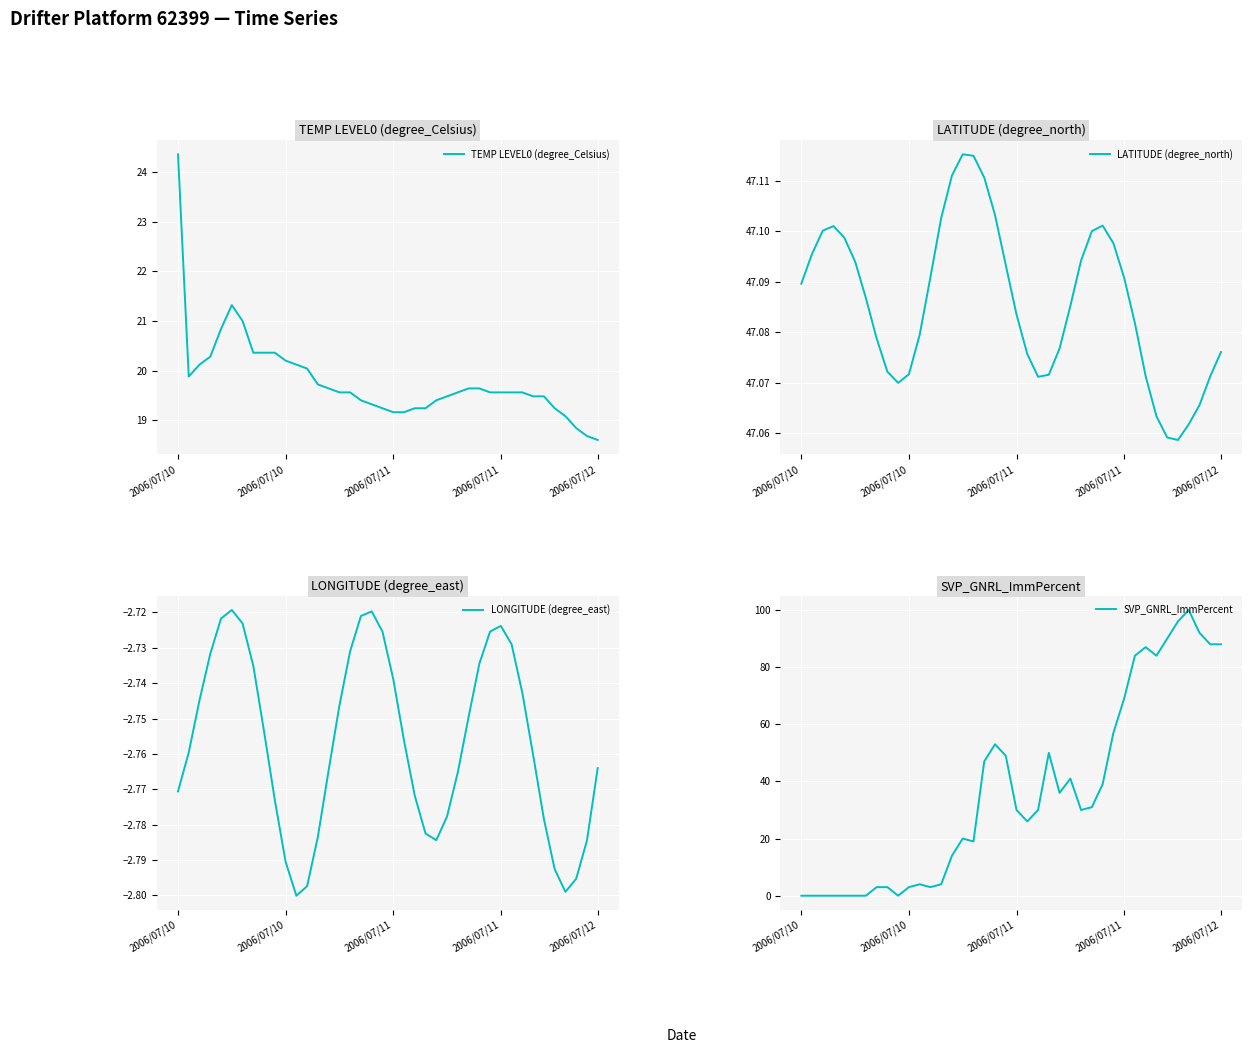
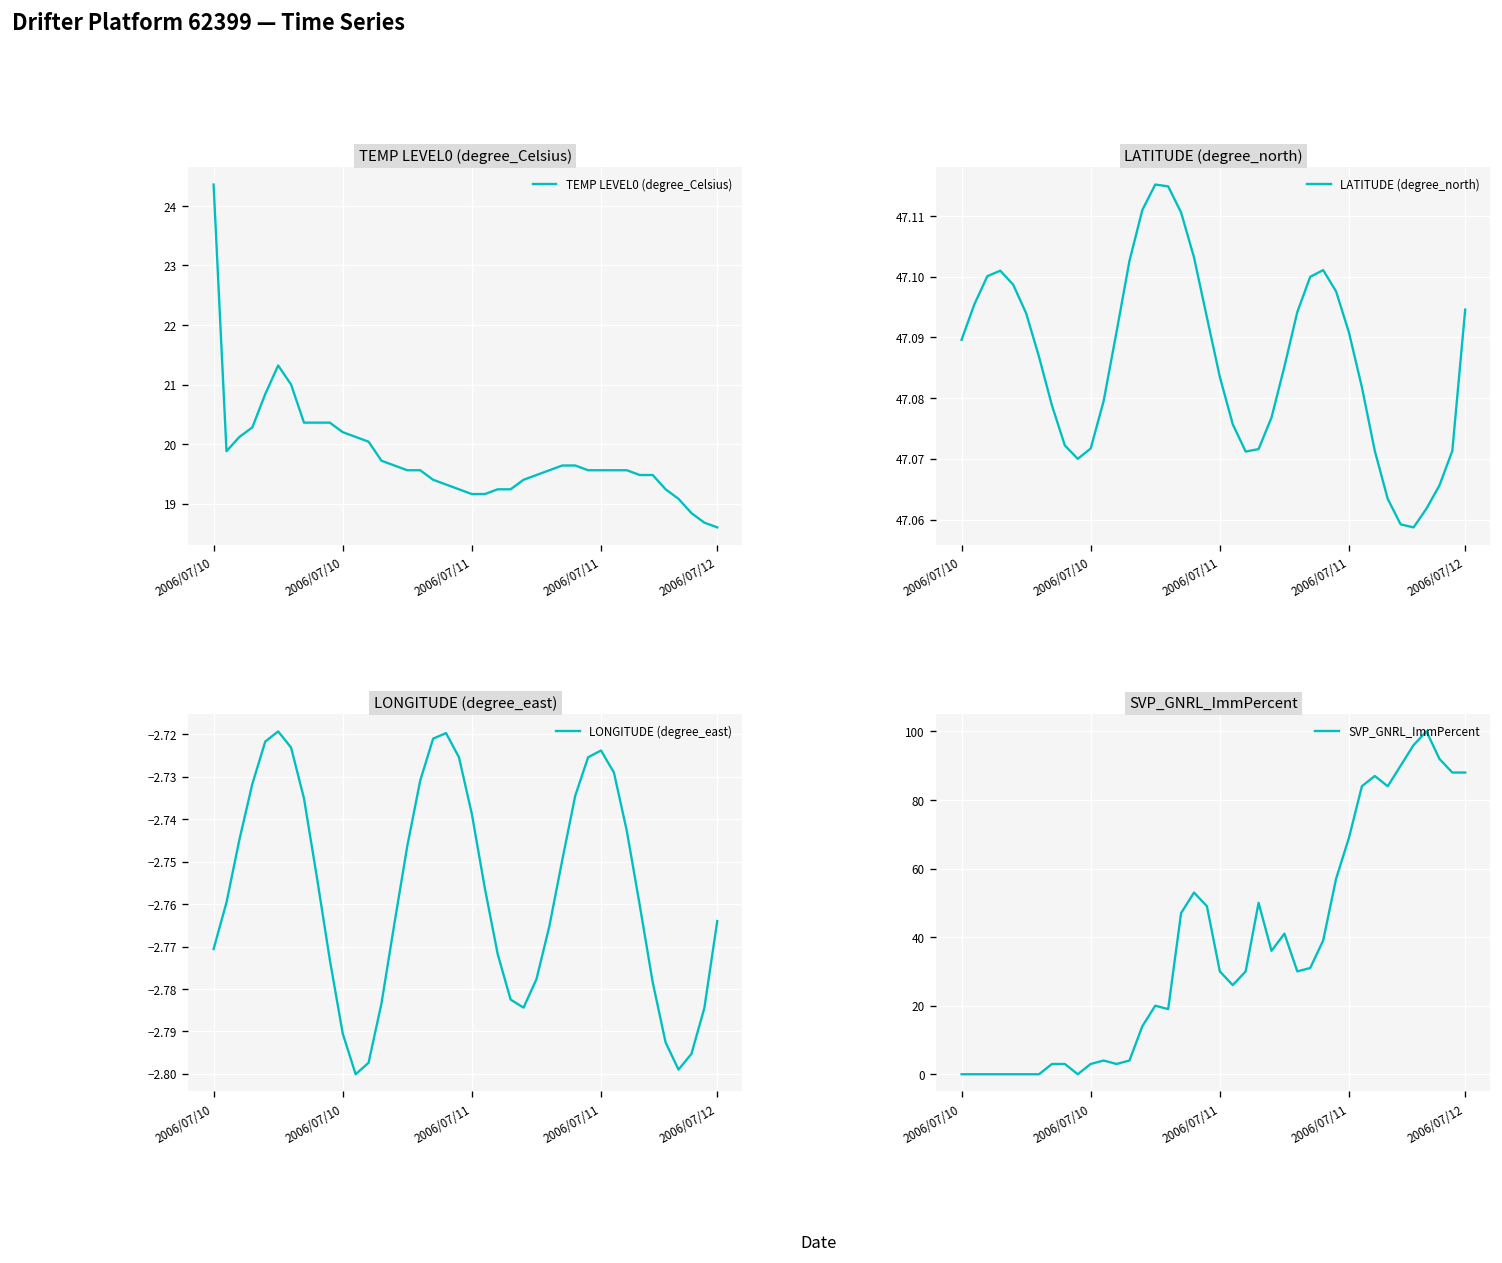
LATITUDE (degree_north), 2006/07/12: 47.076 -> 47.095
